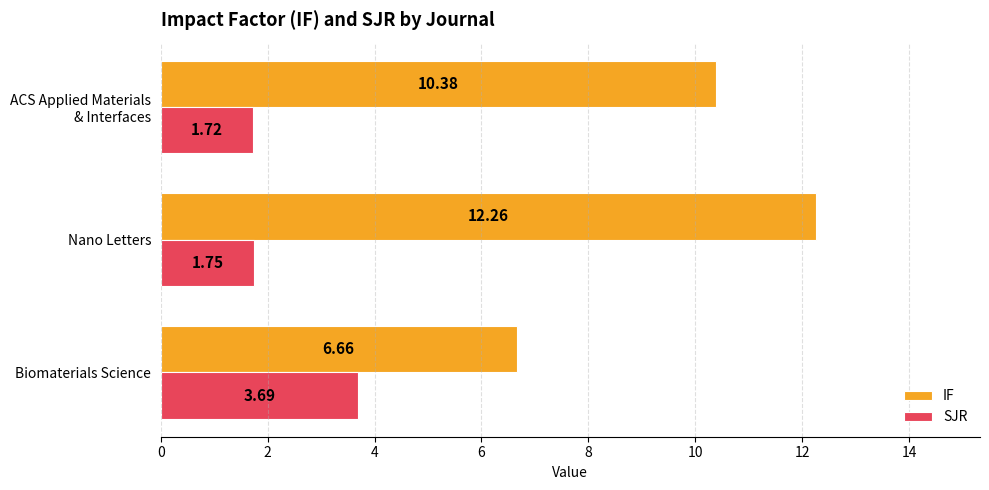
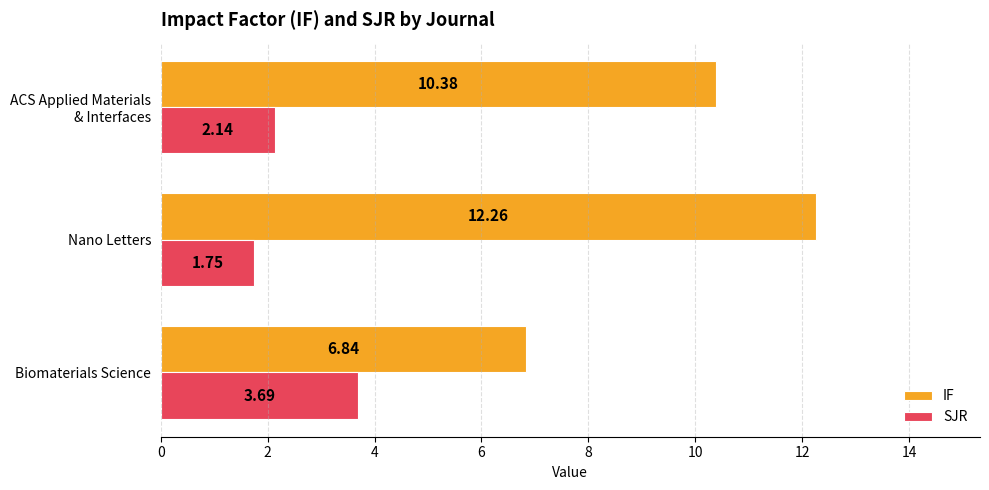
SJR, ACS Applied Materials & Interfaces: 1.72 -> 2.14
IF, Biomaterials Science: 6.66 -> 6.84
